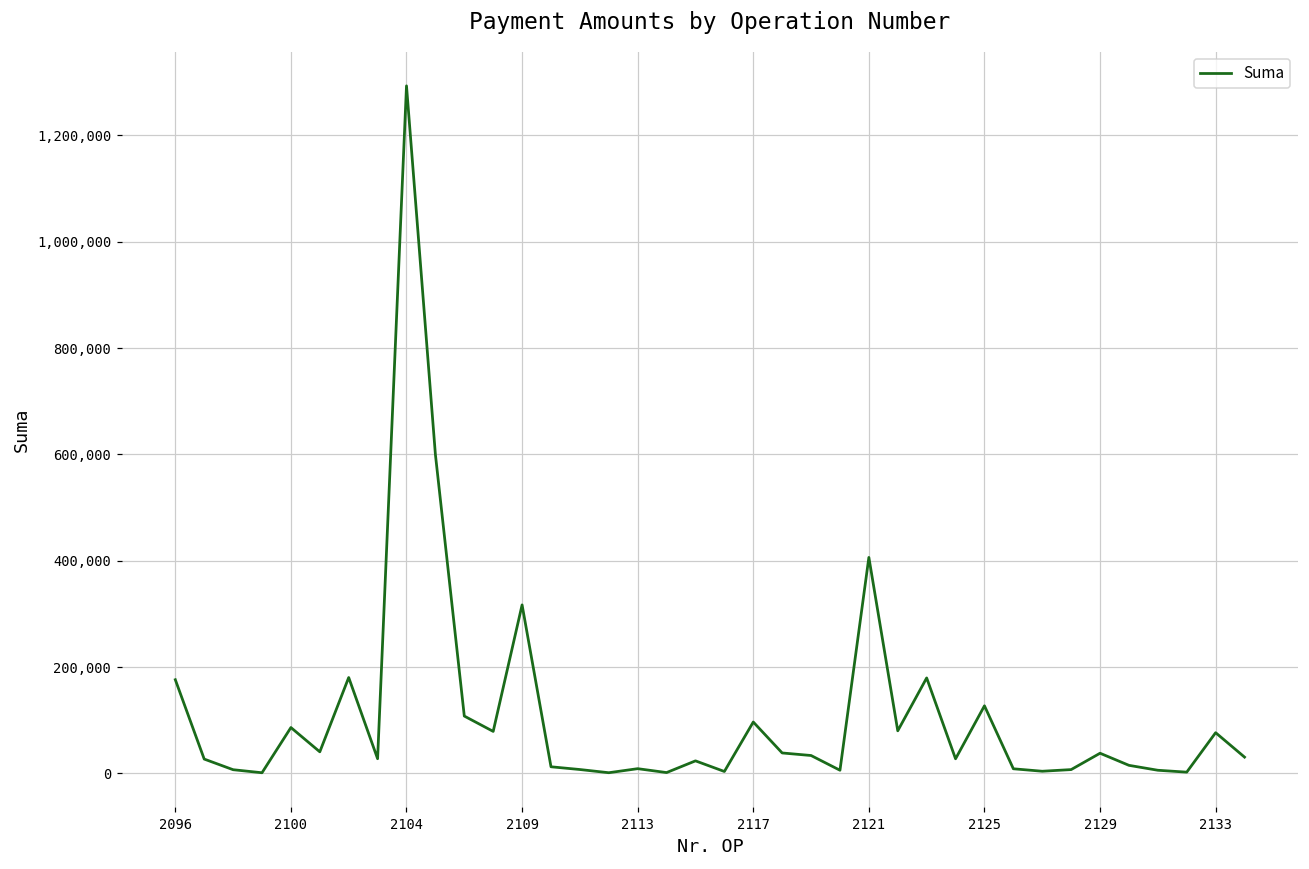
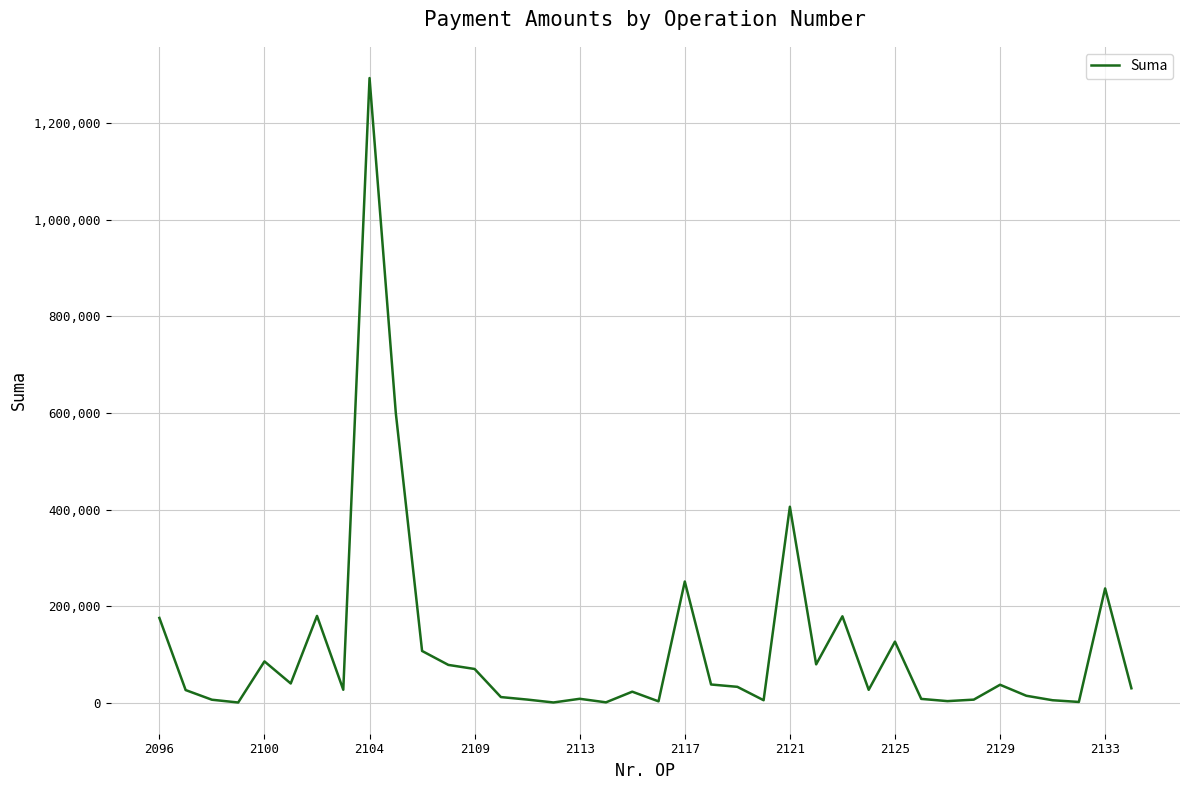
2109: 320,000 -> 70,000
2117: 100,000 -> 250,000
2133: 80,000 -> 240,000
